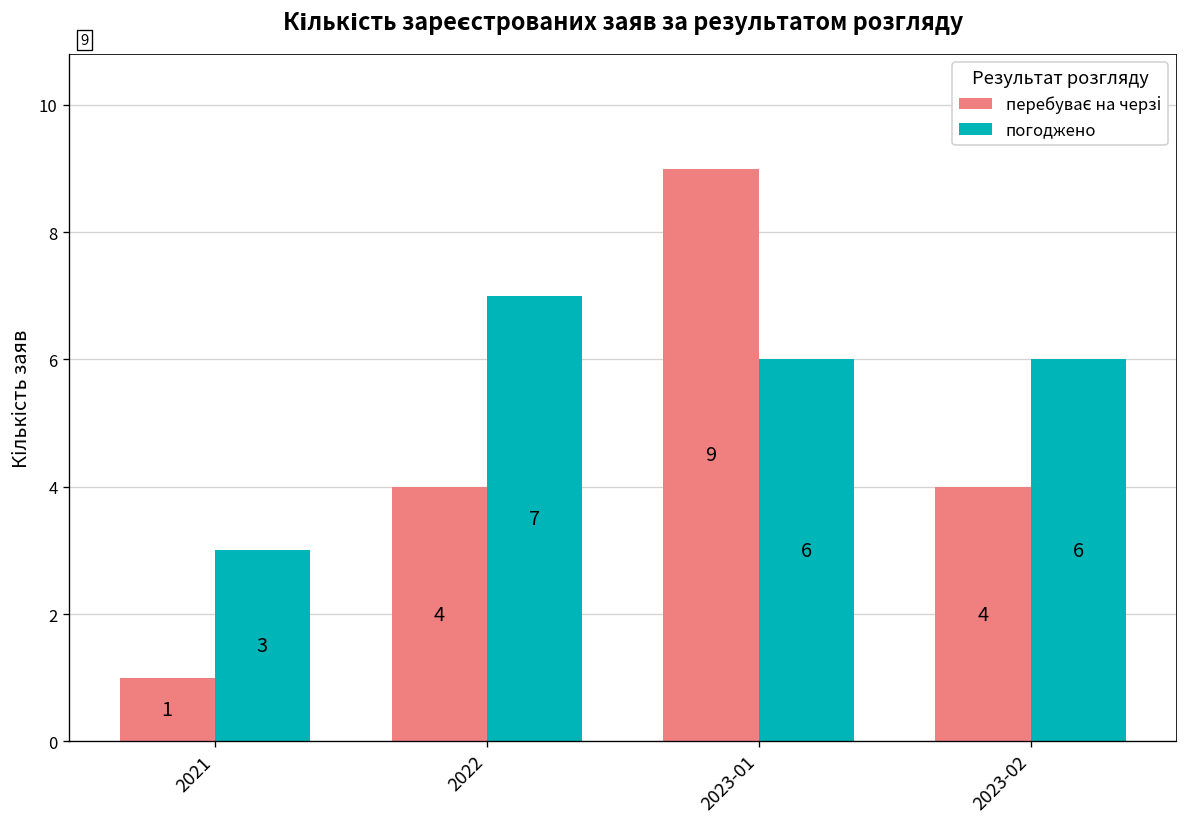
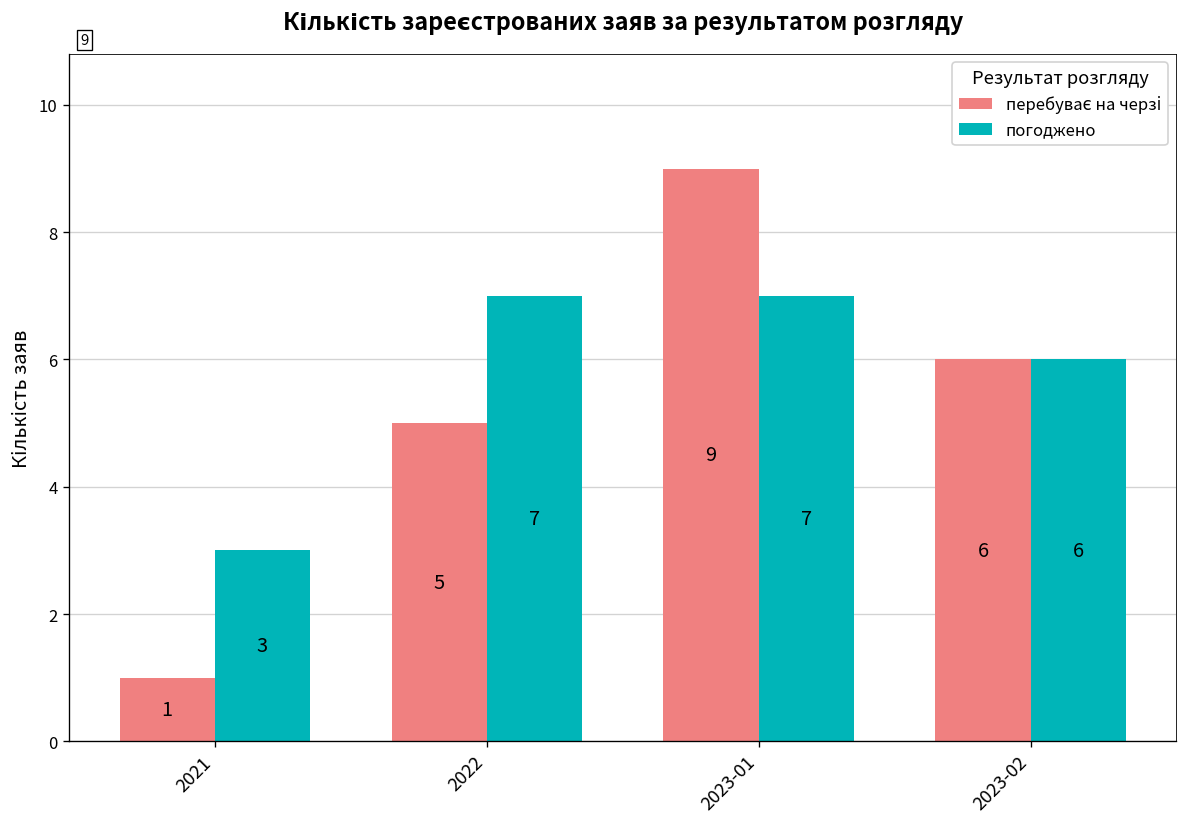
перебуває на черзі, 2022: 4 -> 5
погоджено, 2023-01: 6 -> 7
перебуває на черзі, 2023-02: 4 -> 6
